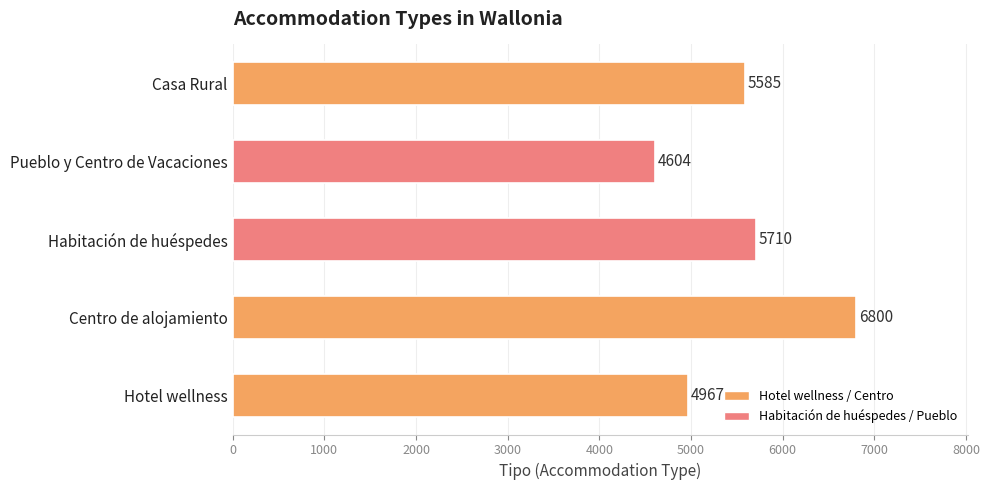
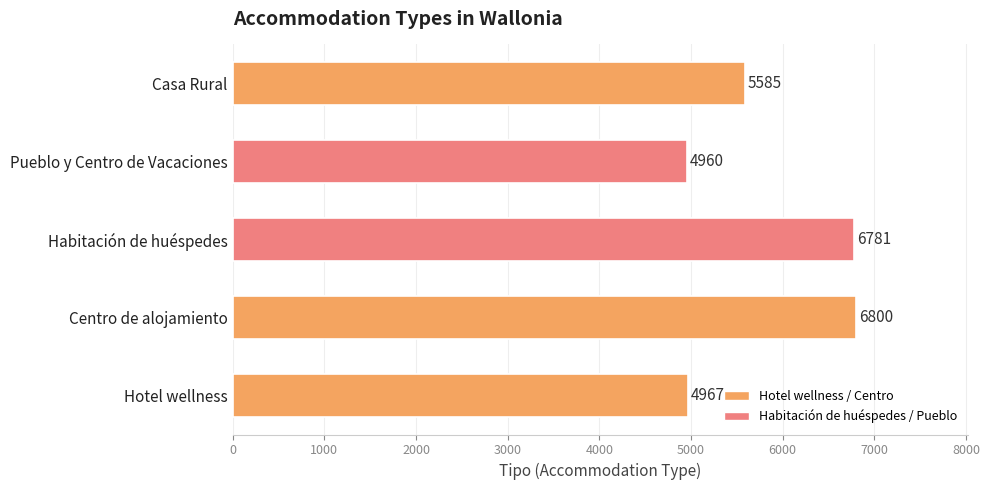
Pueblo y Centro de Vacaciones: 4604 -> 4960
Habitación de huéspedes: 5710 -> 6781
